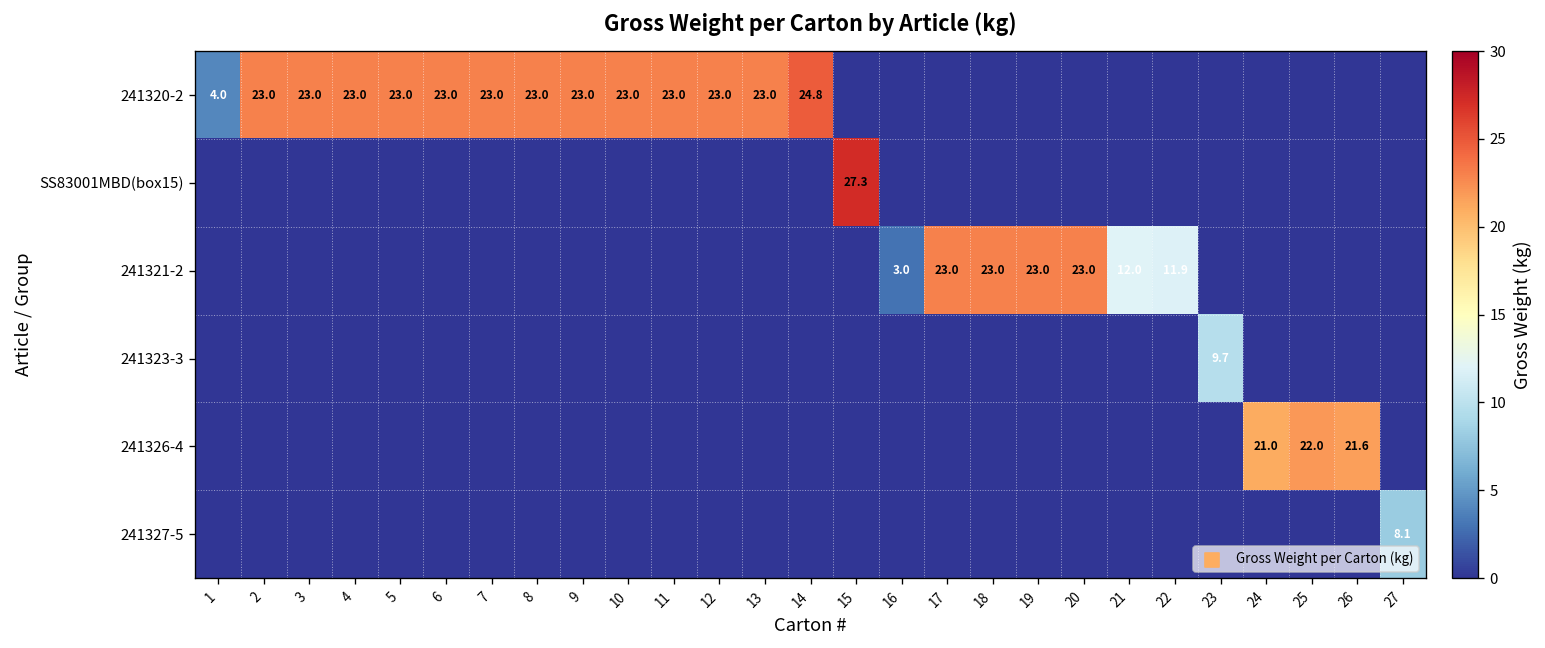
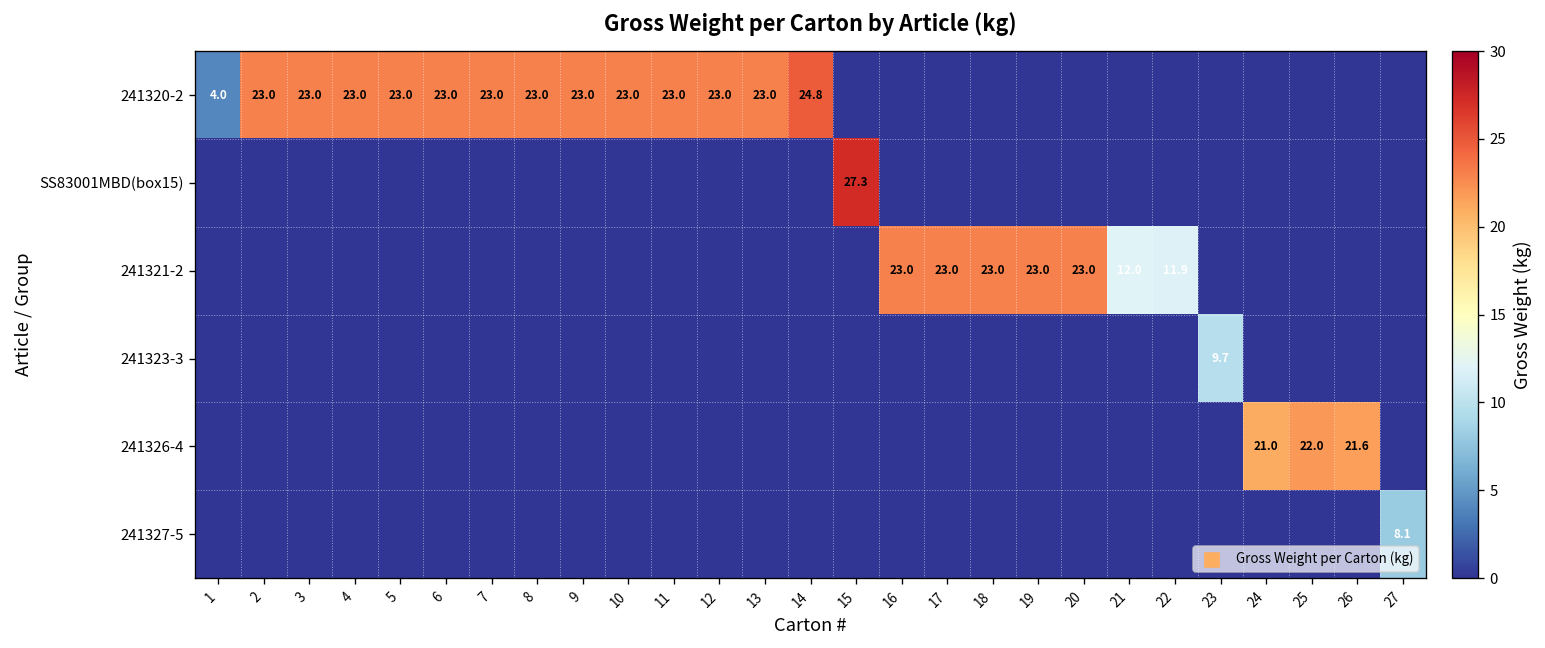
241321-2, 16: 3.0 -> 23.0
